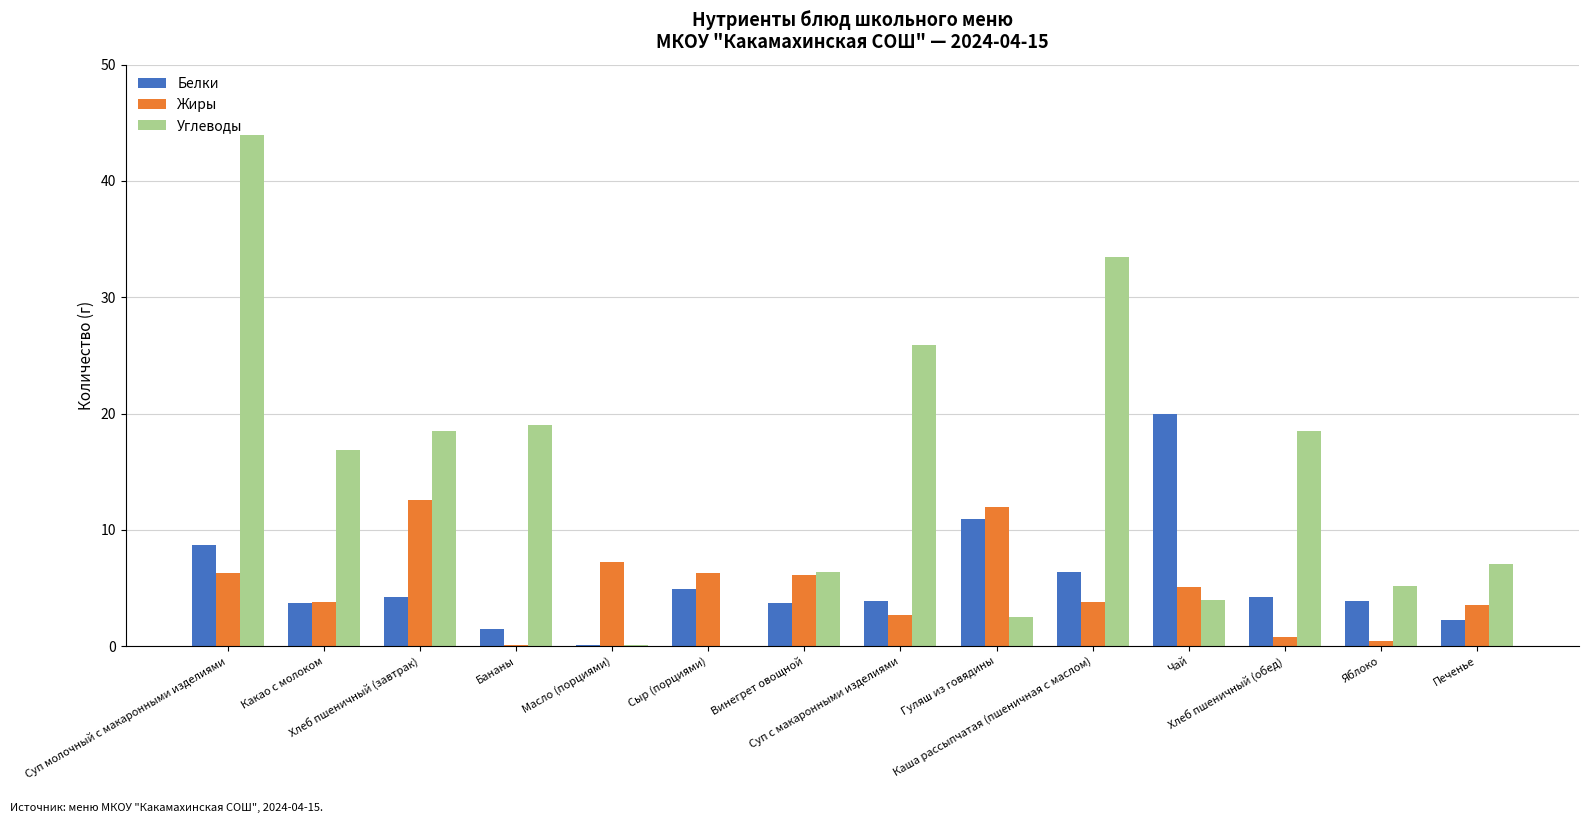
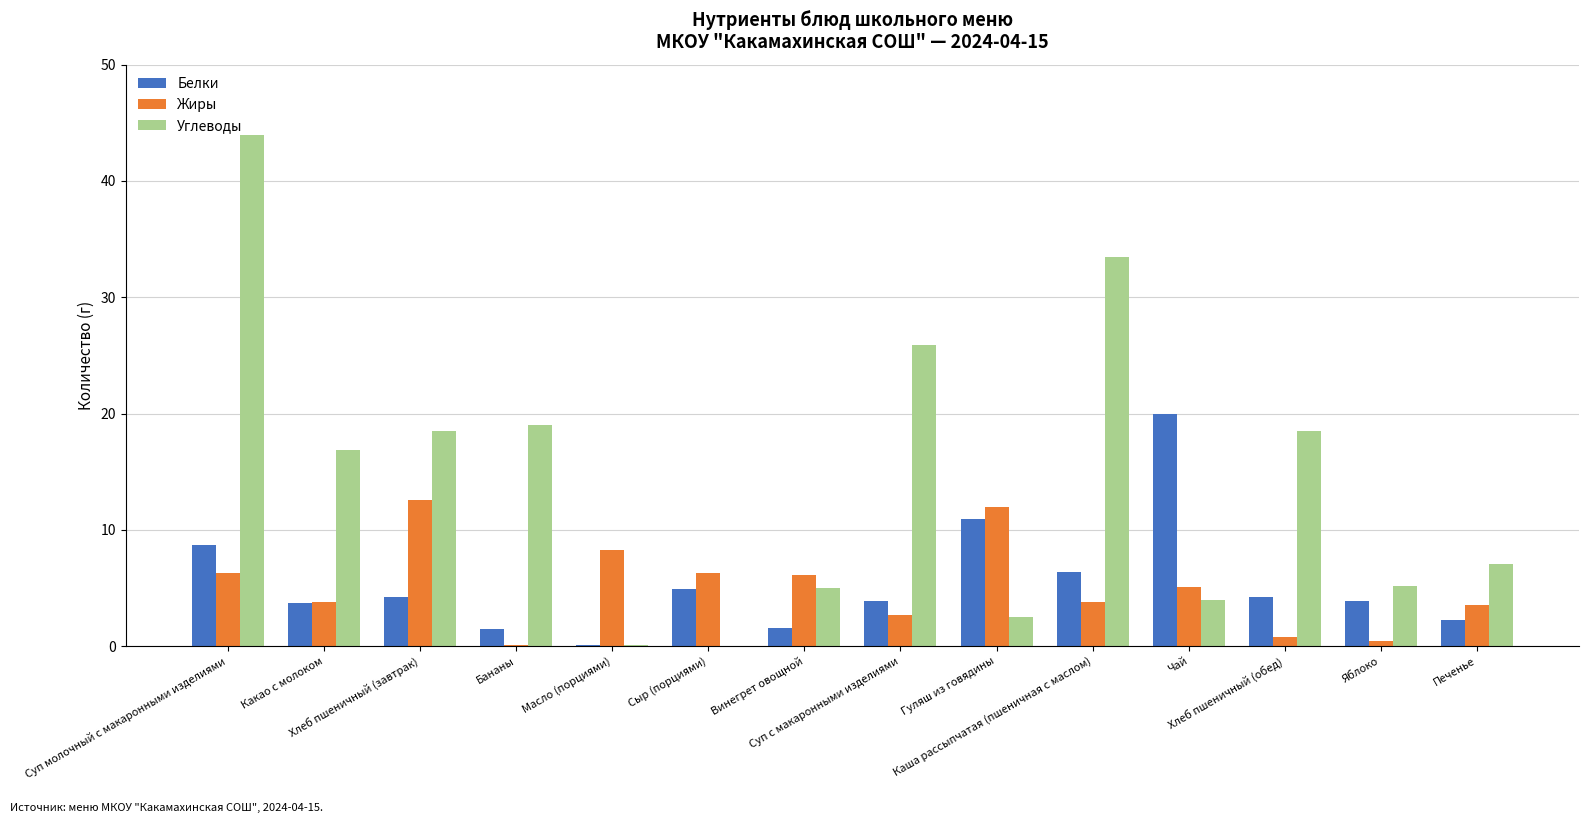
Жиры, Масло (порциями): 7.3 -> 8.3
Белки, Винегрет овощной: 3.7 -> 1.5
Углеводы, Винегрет овощной: 6.4 -> 5.0
